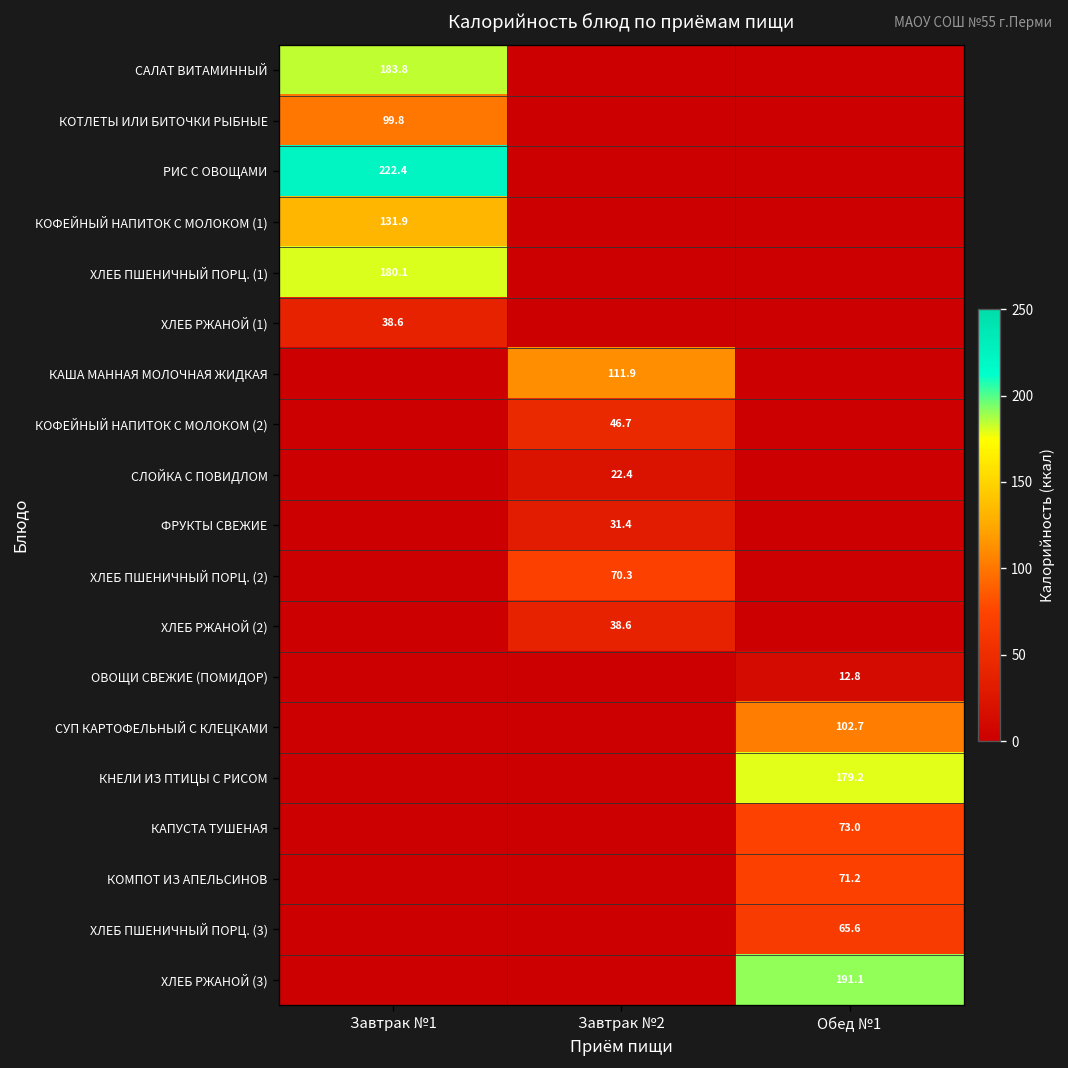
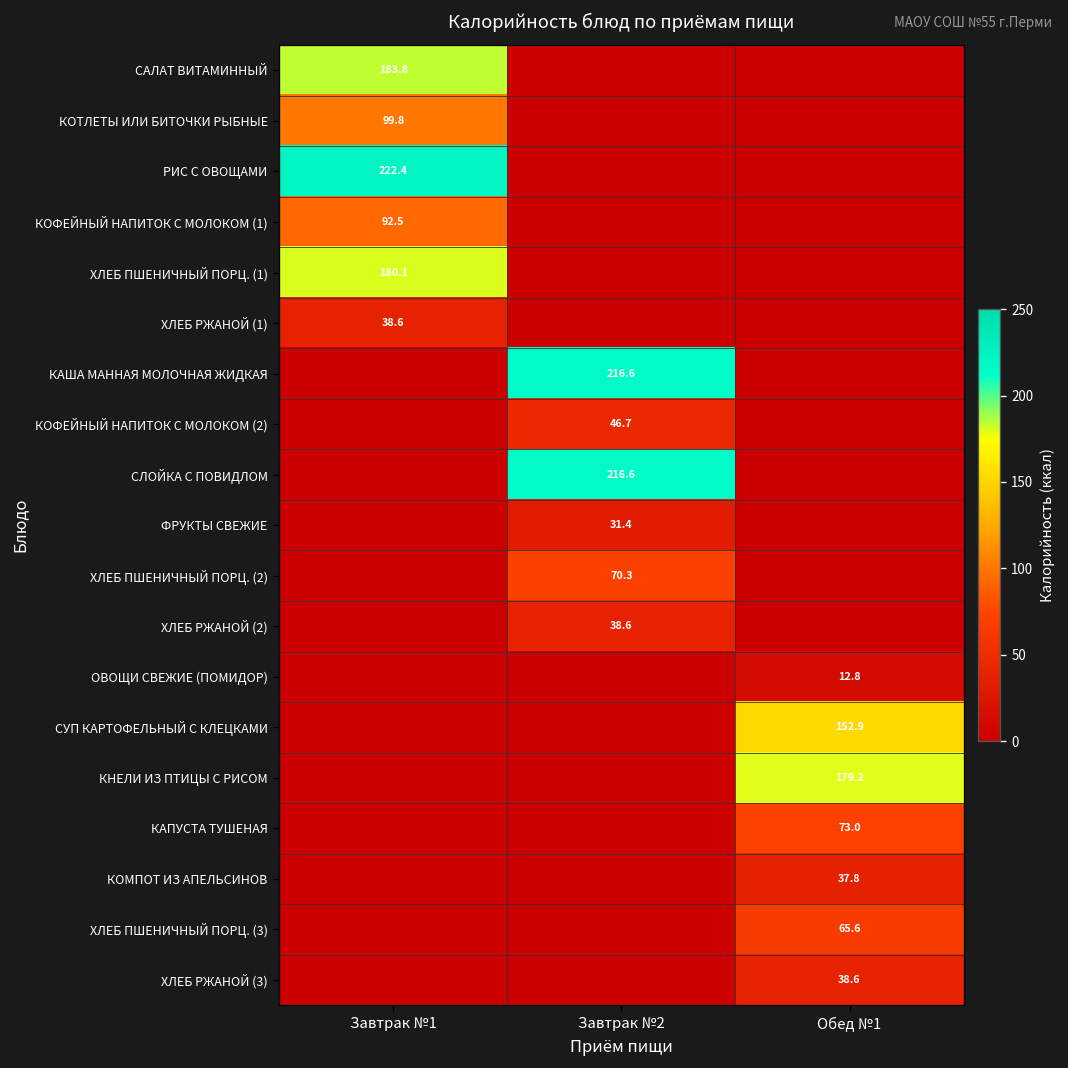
КОФЕЙНЫЙ НАПИТОК С МОЛОКОМ (1), Завтрак №1: 131.9 -> 92.5
КАША МАННАЯ МОЛОЧНАЯ ЖИДКАЯ, Завтрак №2: 111.9 -> 216.6
СЛОЙКА С ПОВИДЛОМ, Завтрак №2: 22.4 -> 216.6
СУП КАРТОФЕЛЬНЫЙ С КЛЕЦКАМИ, Обед №1: 102.7 -> 152.9
КОМПОТ ИЗ АПЕЛЬСИНОВ, Обед №1: 71.2 -> 37.8
ХЛЕБ РЖАНОЙ (3), Обед №1: 191.1 -> 38.6
